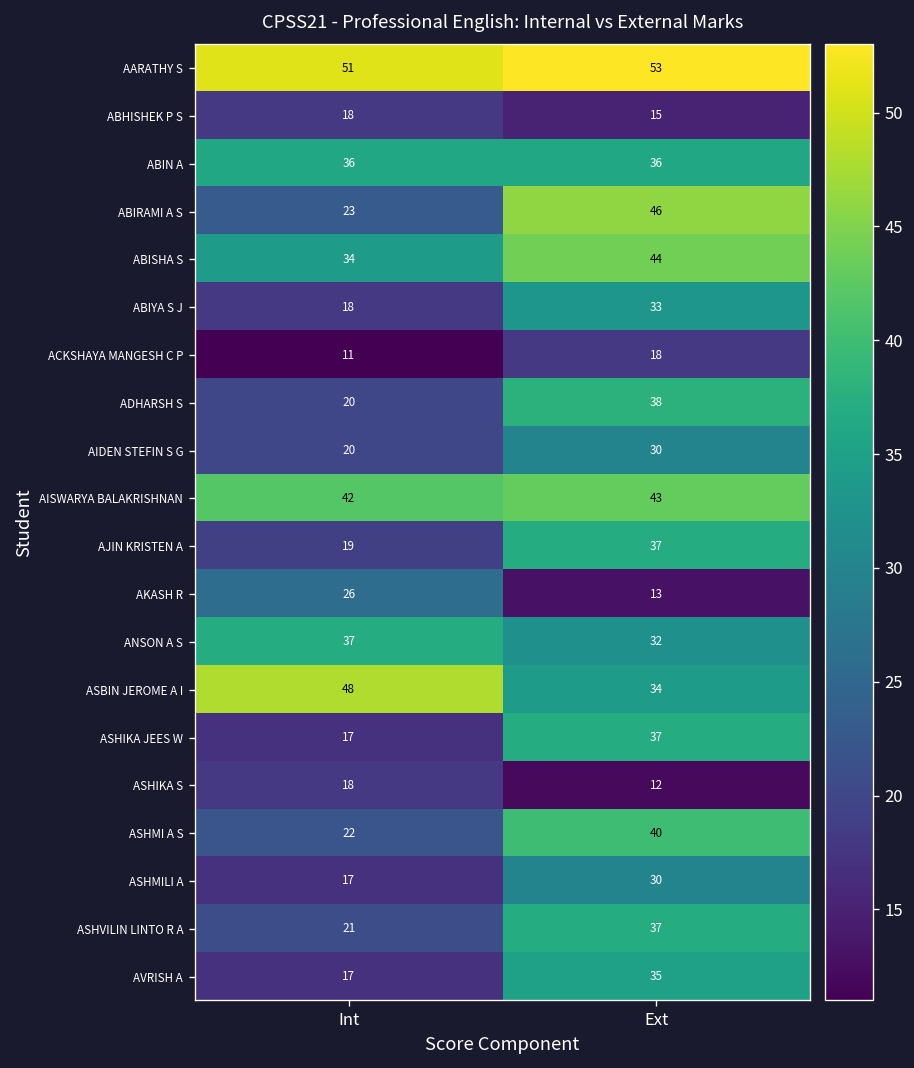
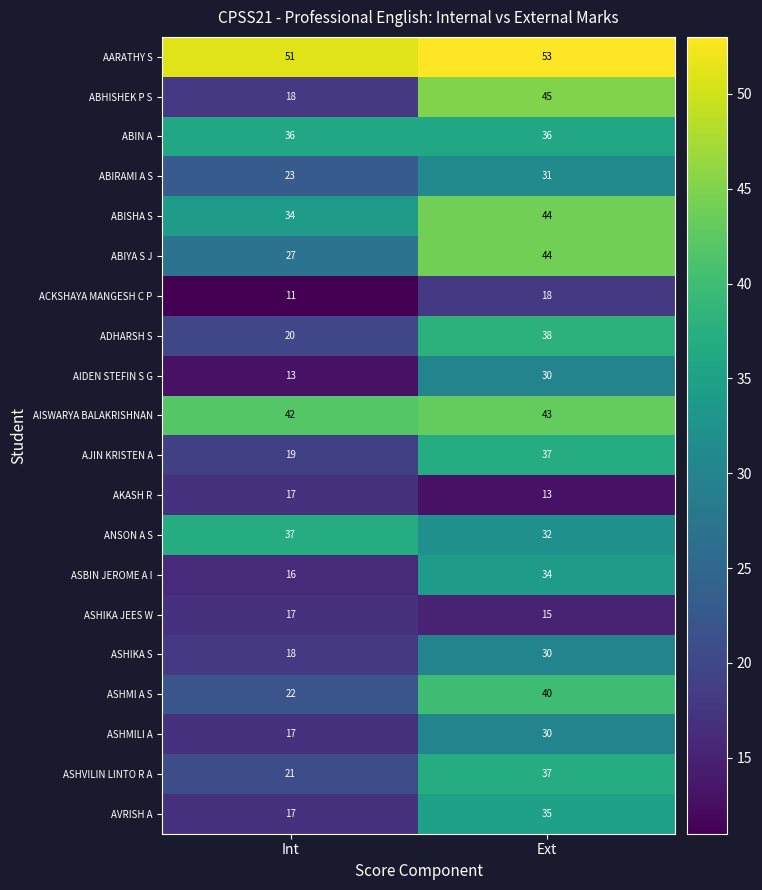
ABHISHEK P S, Ext: 15 -> 45
ABIRAMI A S, Ext: 46 -> 31
ABIYA S J, Int: 18 -> 27
ABIYA S J, Ext: 33 -> 44
AIDEN STEFIN S G, Int: 20 -> 13
AKASH R, Int: 26 -> 17
ASBIN JEROME A I, Int: 48 -> 16
ASHIKA JEES W, Ext: 37 -> 15
ASHIKA S, Ext: 12 -> 30
